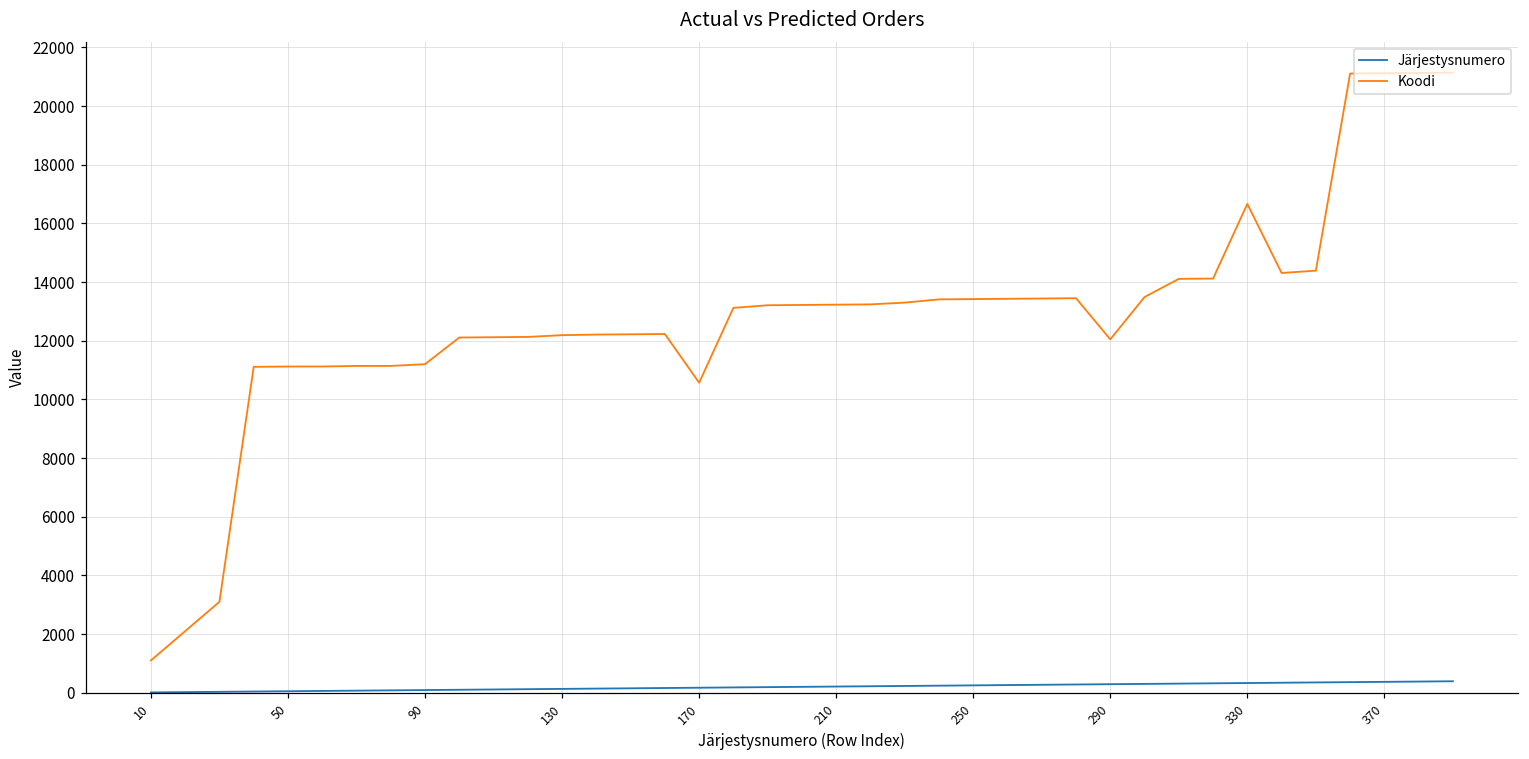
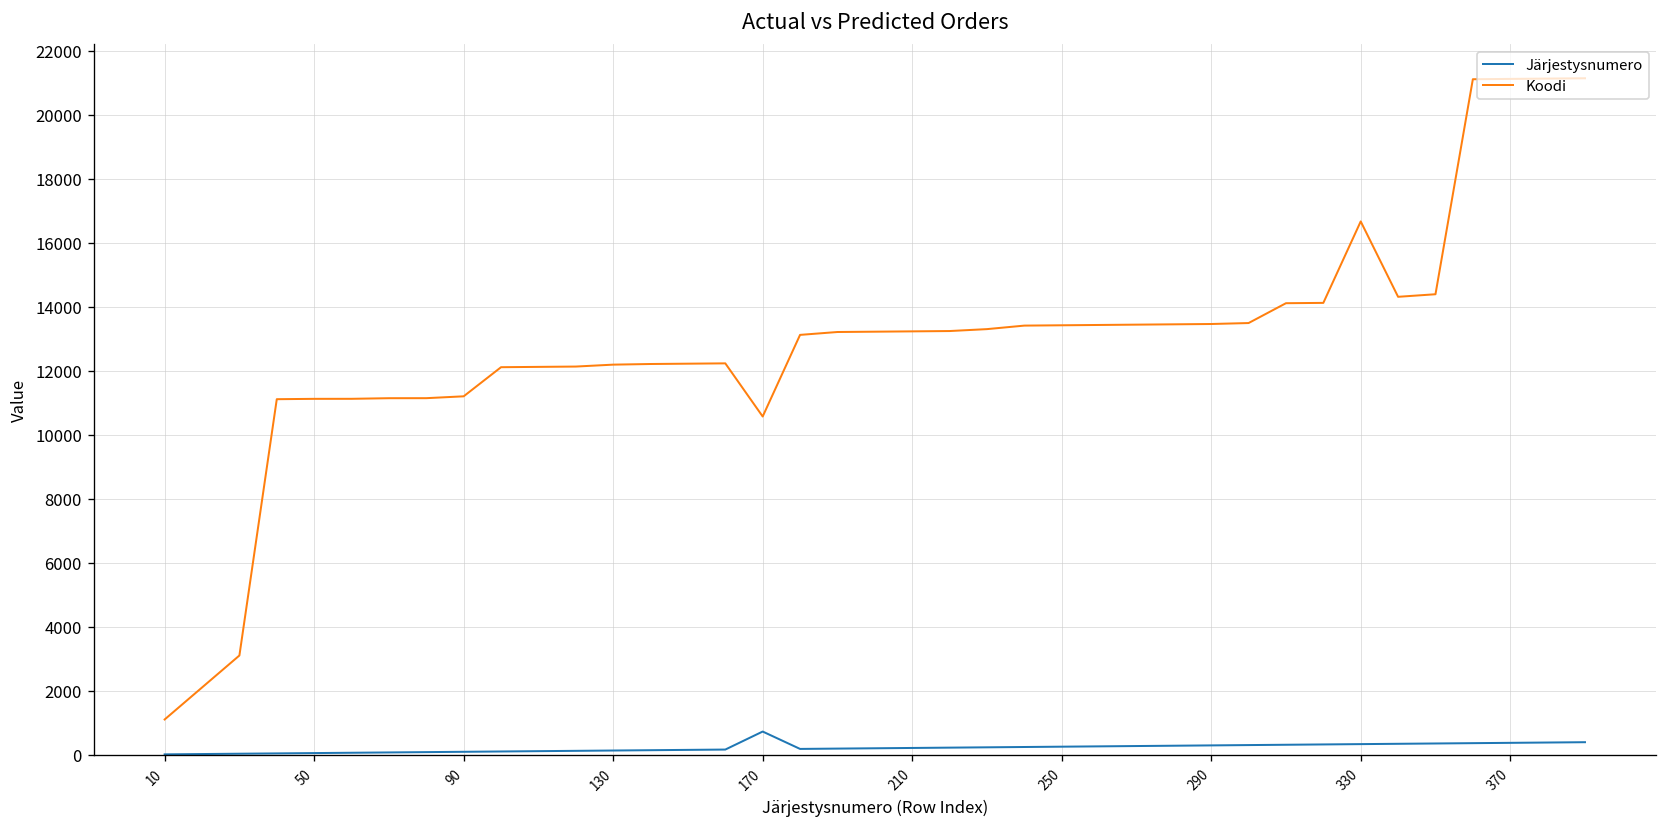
Järjestysnumero, 170: 200 -> 700
Koodi, 290: 12000 -> 13500
